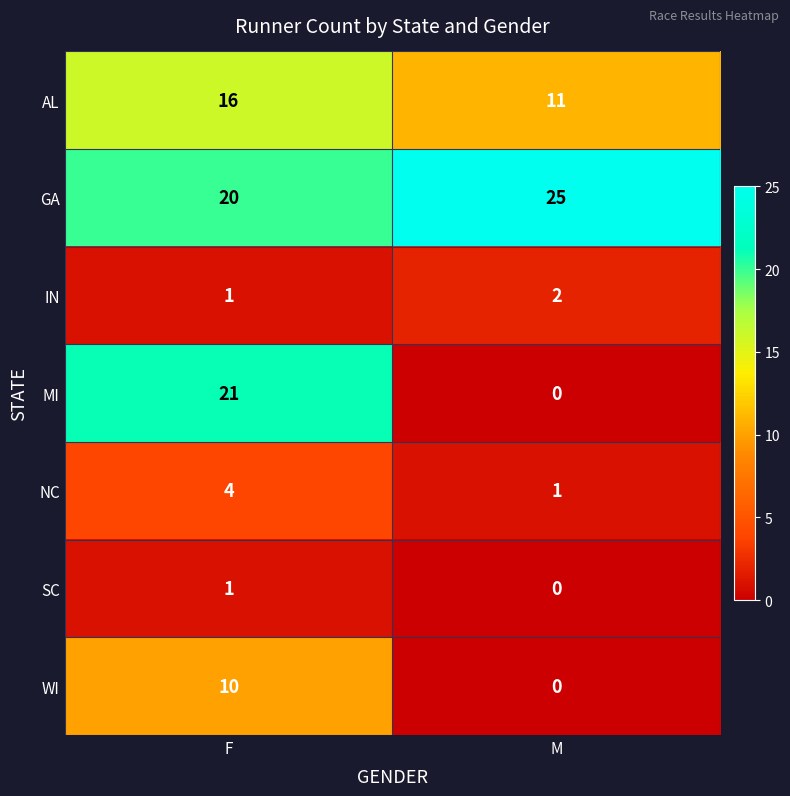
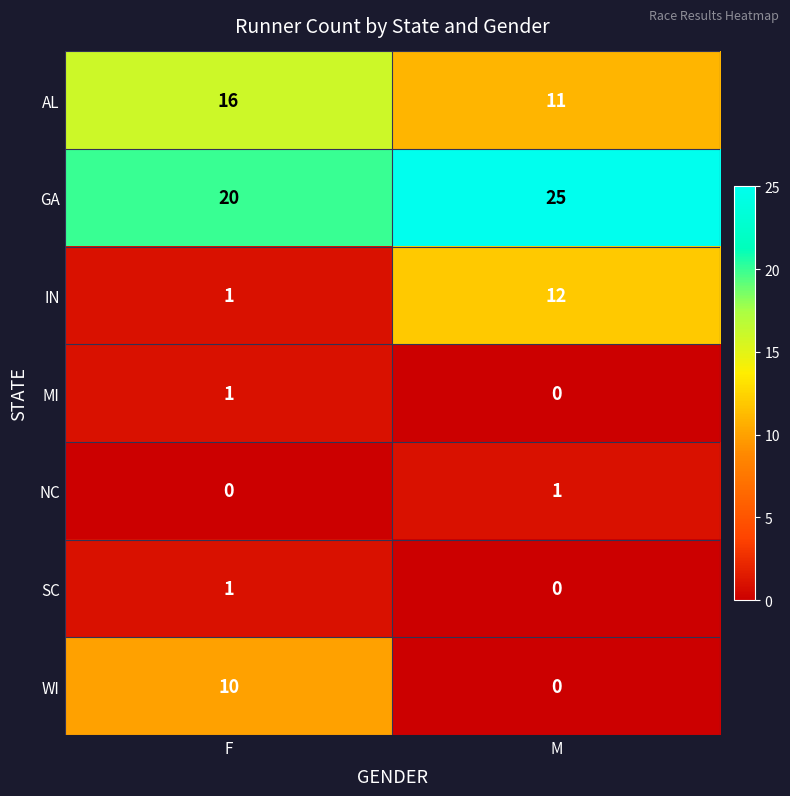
IN, M: 2 -> 12
MI, F: 21 -> 1
NC, F: 4 -> 0
